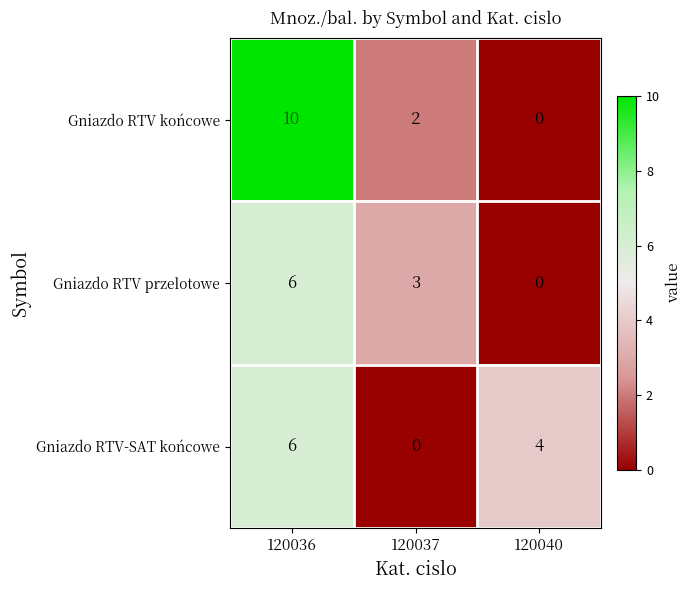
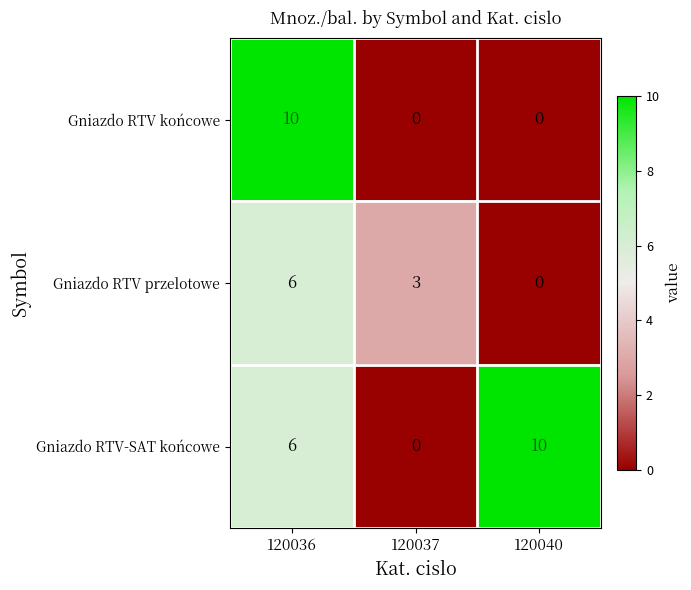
Gniazdo RTV końcowe, 120037: 2 -> 0
Gniazdo RTV-SAT końcowe, 120040: 4 -> 10
